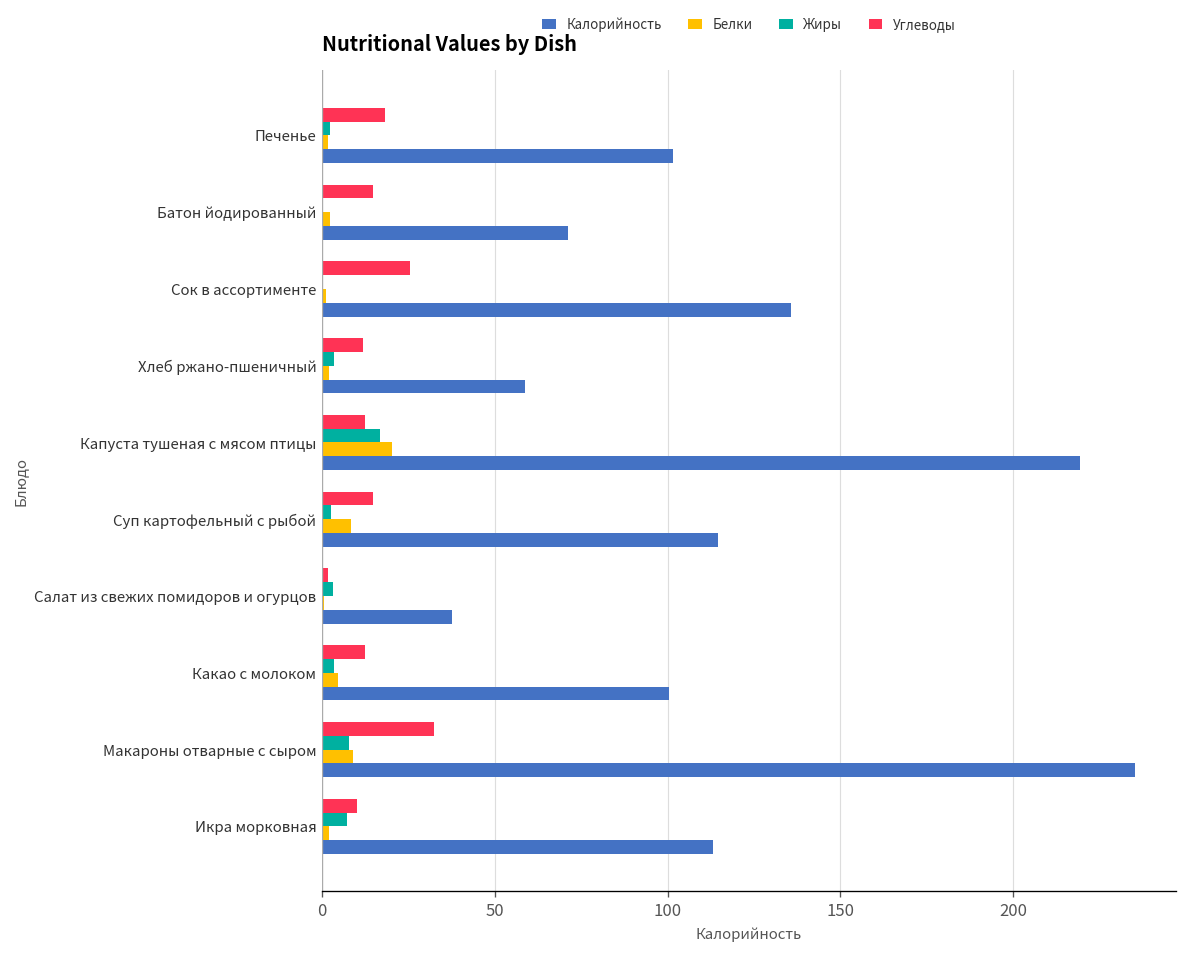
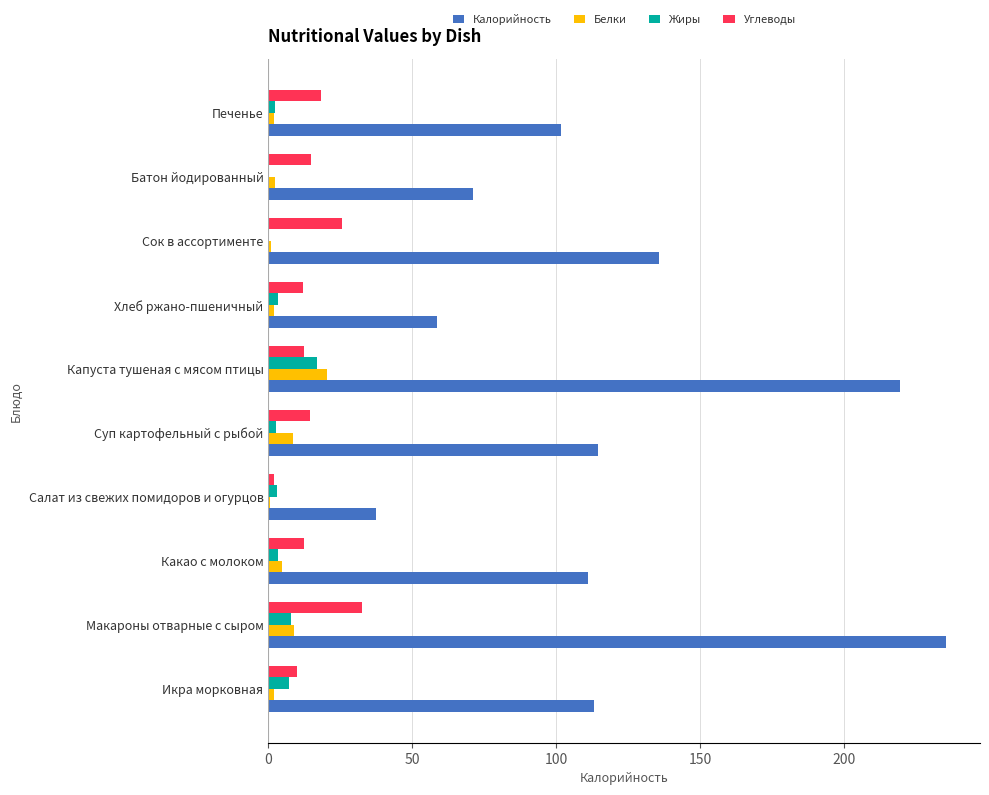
Калорийность, Какао с молоком: 100 -> 111
